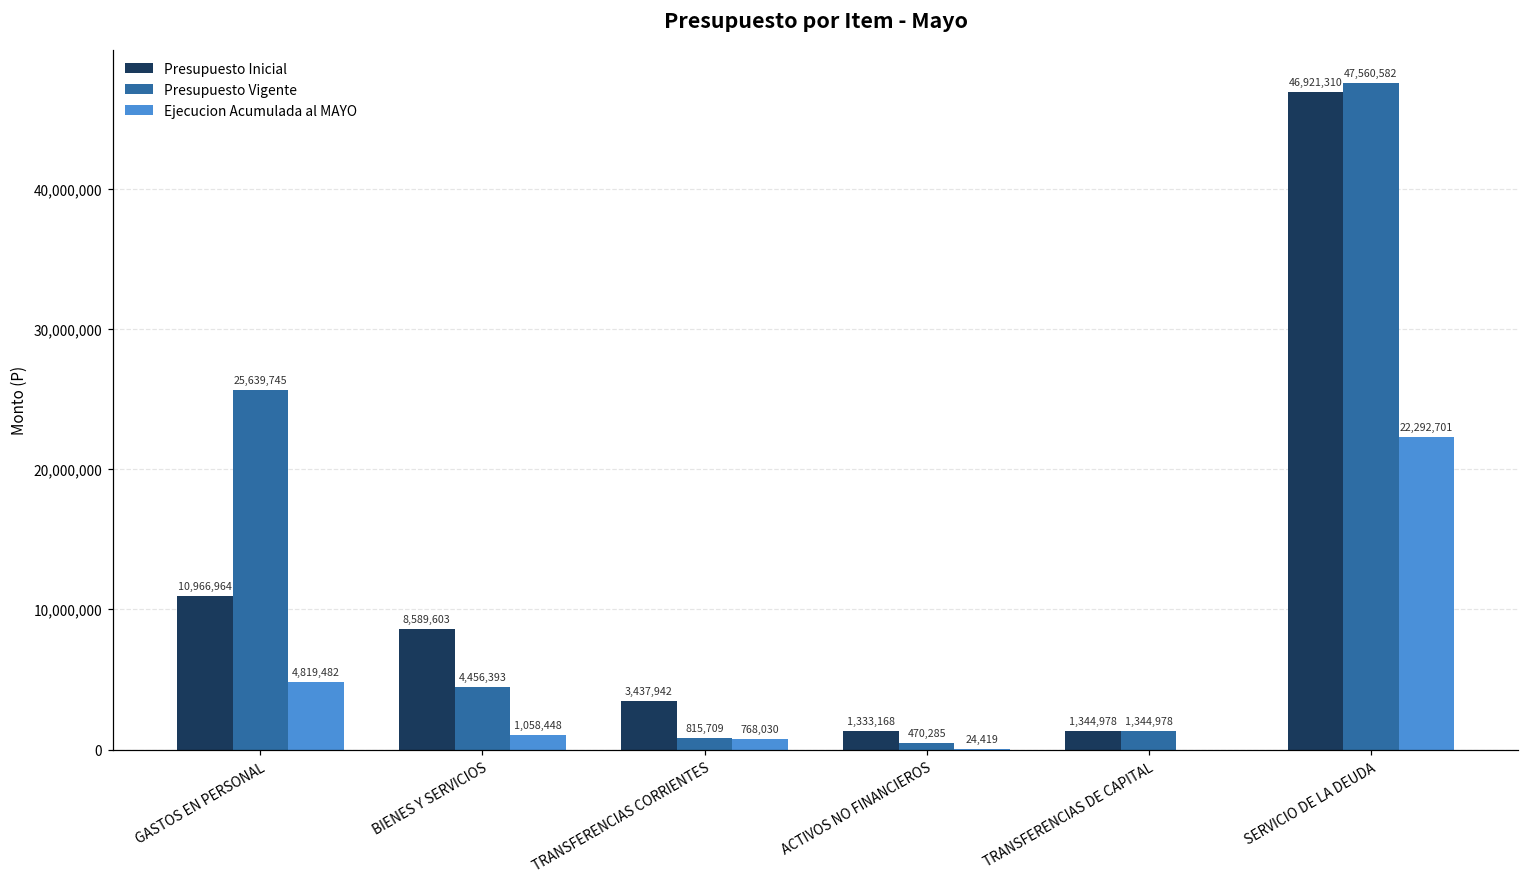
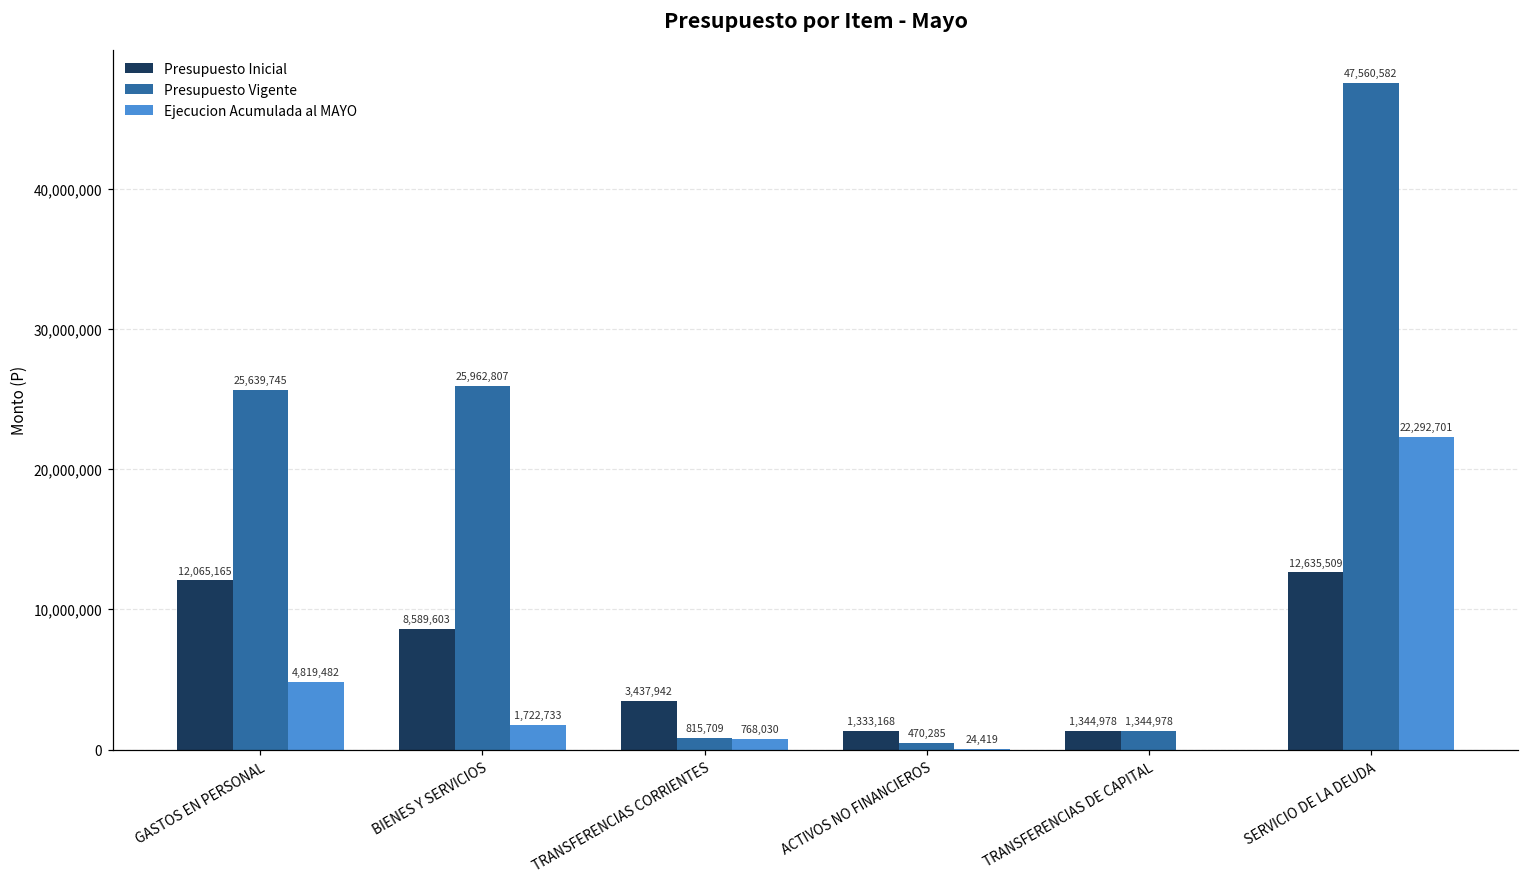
Presupuesto Inicial, GASTOS EN PERSONAL: 10,966,964 -> 12,065,165
Presupuesto Vigente, BIENES Y SERVICIOS: 4,456,393 -> 25,962,807
Ejecucion Acumulada al MAYO, BIENES Y SERVICIOS: 1,058,448 -> 1,722,733
Presupuesto Inicial, SERVICIO DE LA DEUDA: 46,921,310 -> 12,635,509
